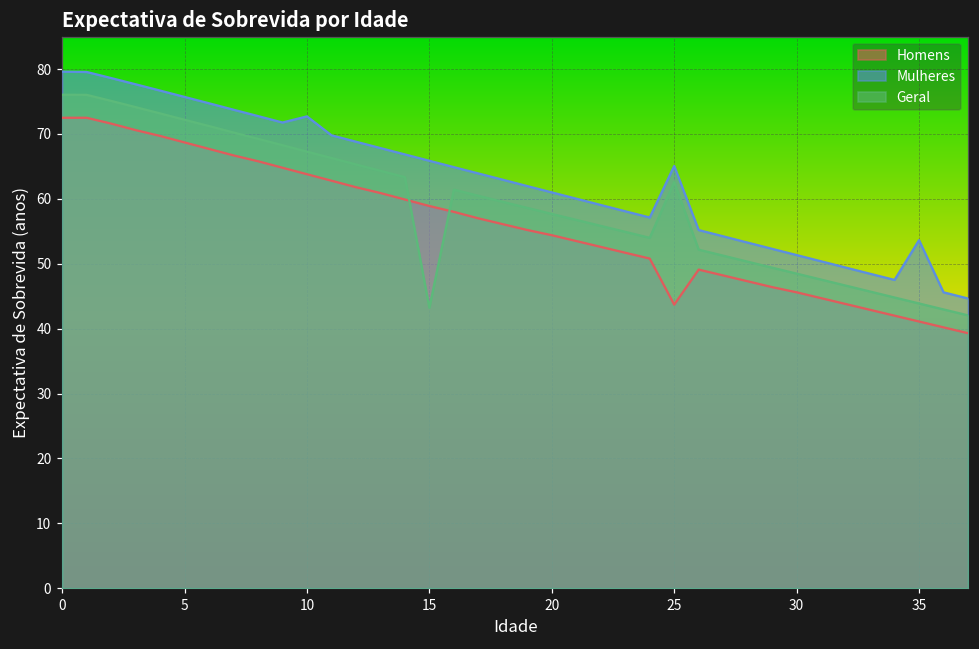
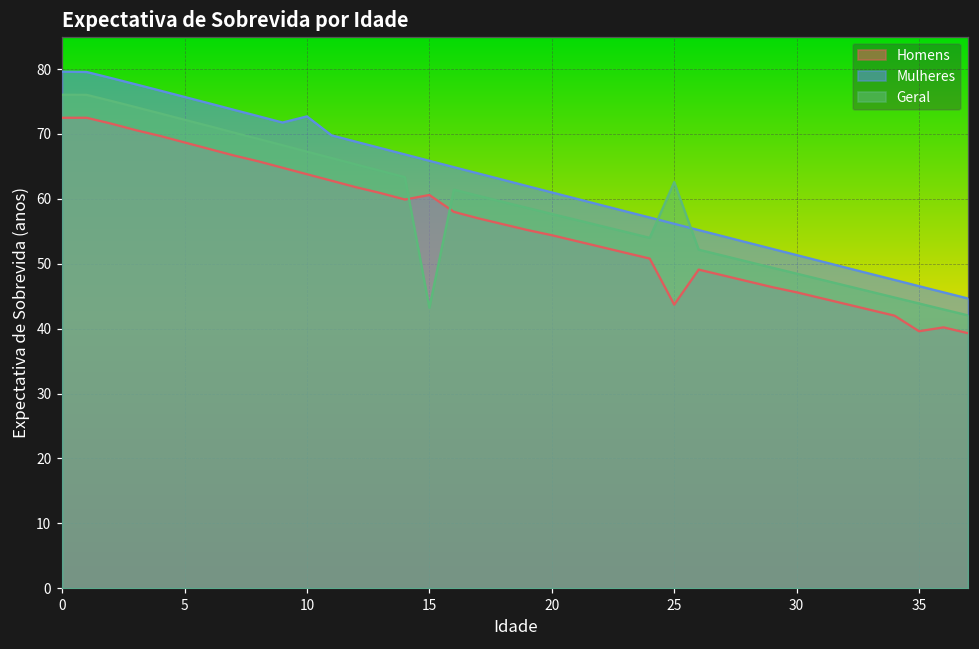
Homens, 15: 59 -> 61
Mulheres, 25: 65 -> 56
Homens, 35: 41 -> 40
Mulheres, 35: 54 -> 47
